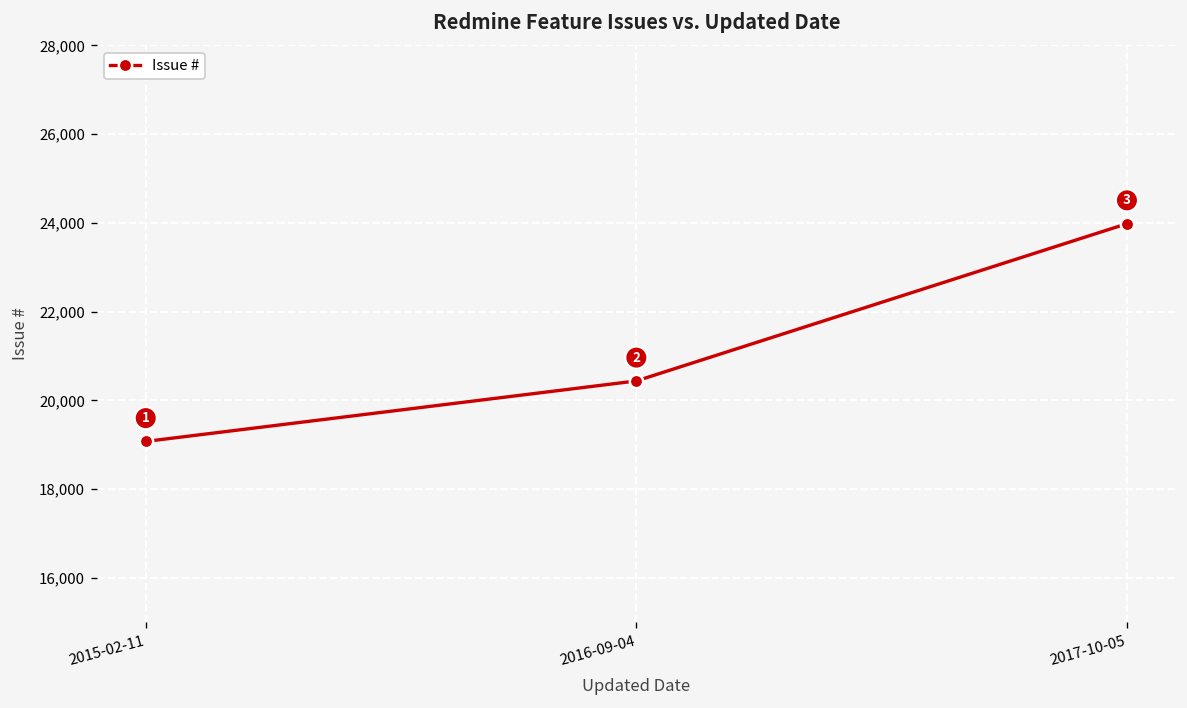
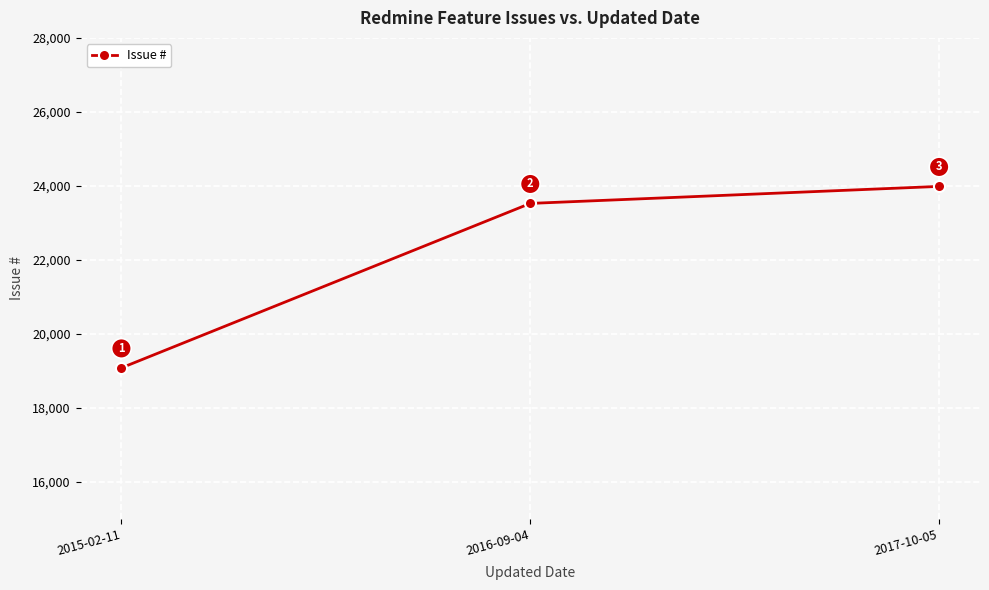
2016-09-04: 20,400 -> 23,500
